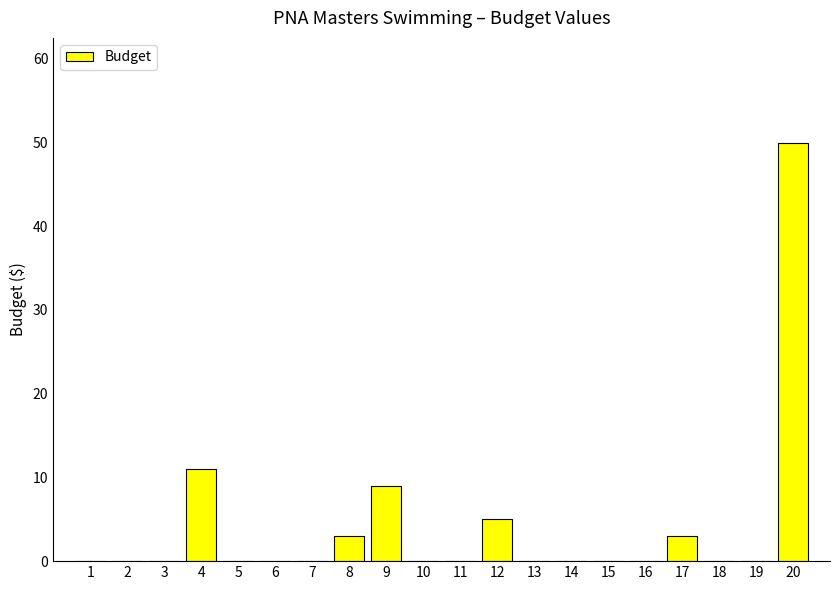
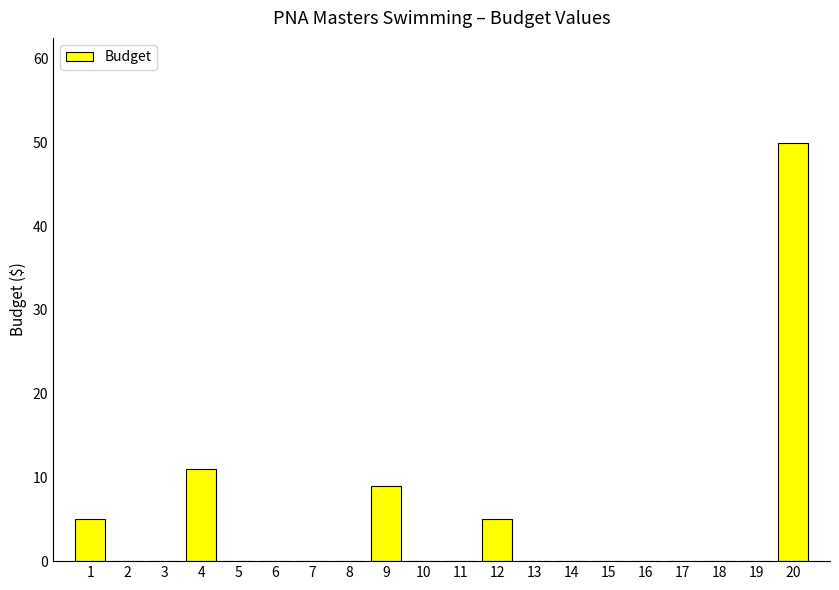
1: 0 -> 5
8: 3 -> 0
17: 3 -> 0
